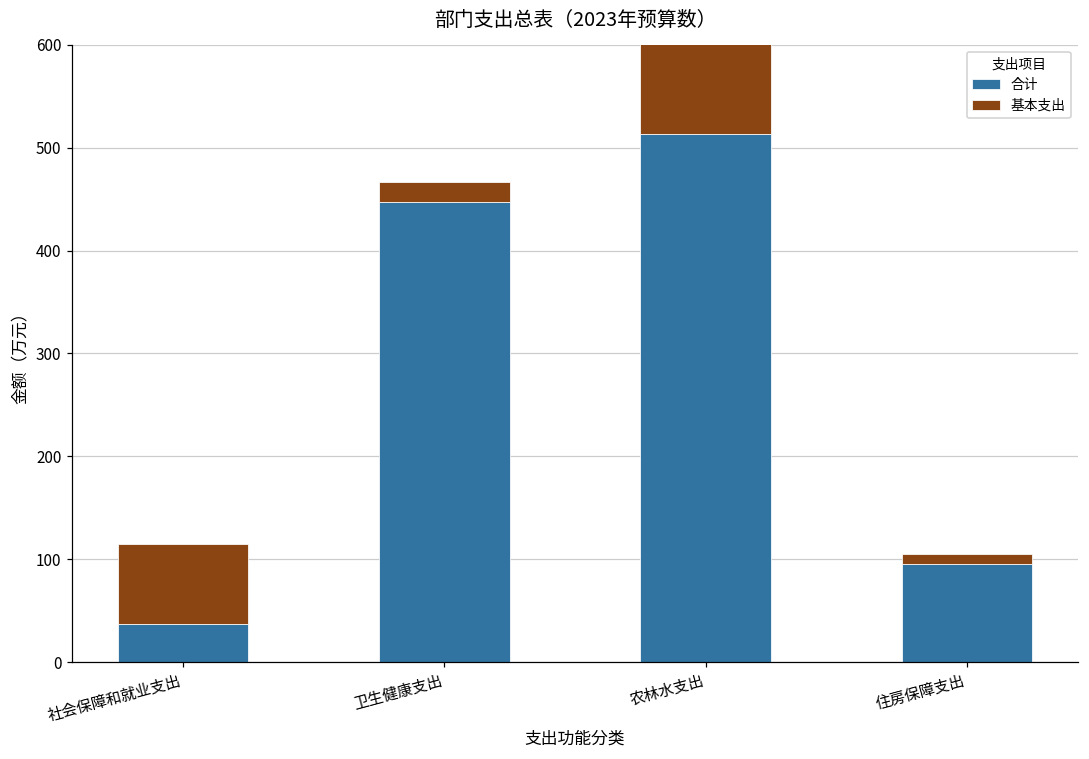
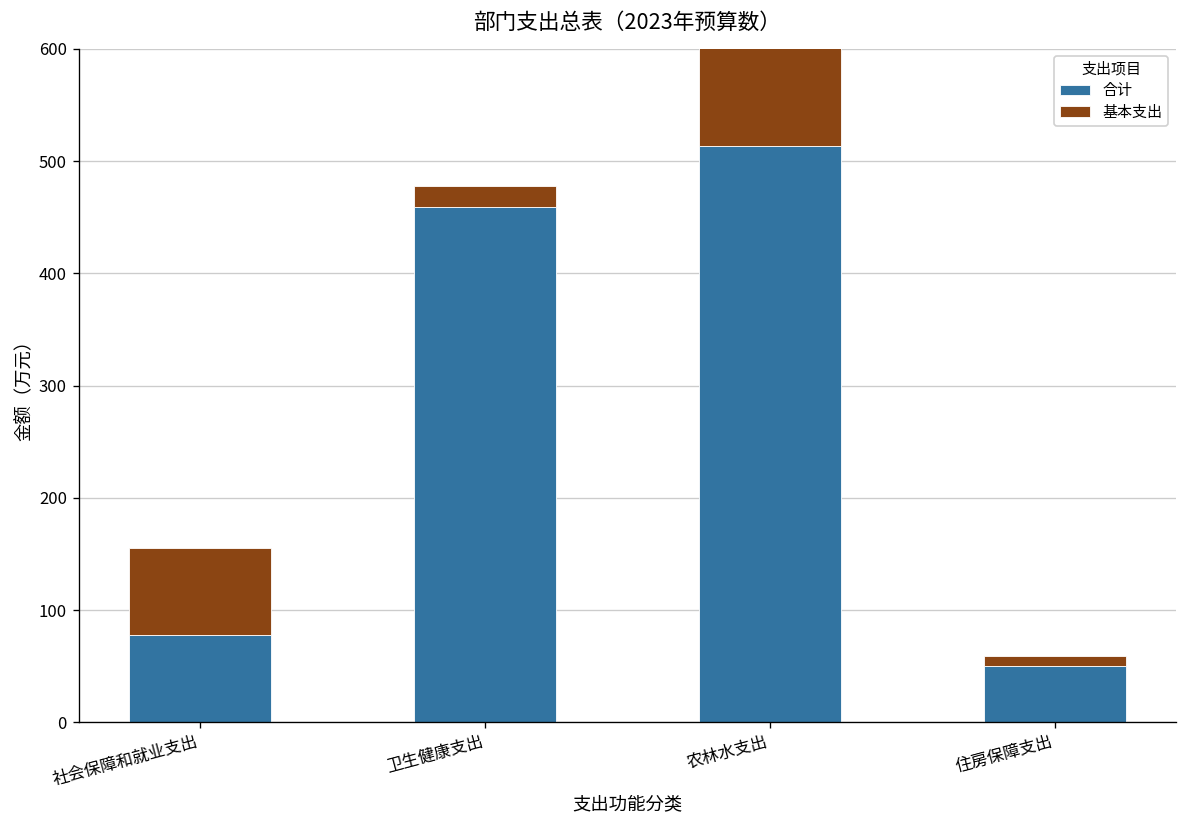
合计, 社会保障和就业支出: 40 -> 80
合计, 卫生健康支出: 450 -> 460
合计, 住房保障支出: 100 -> 50
